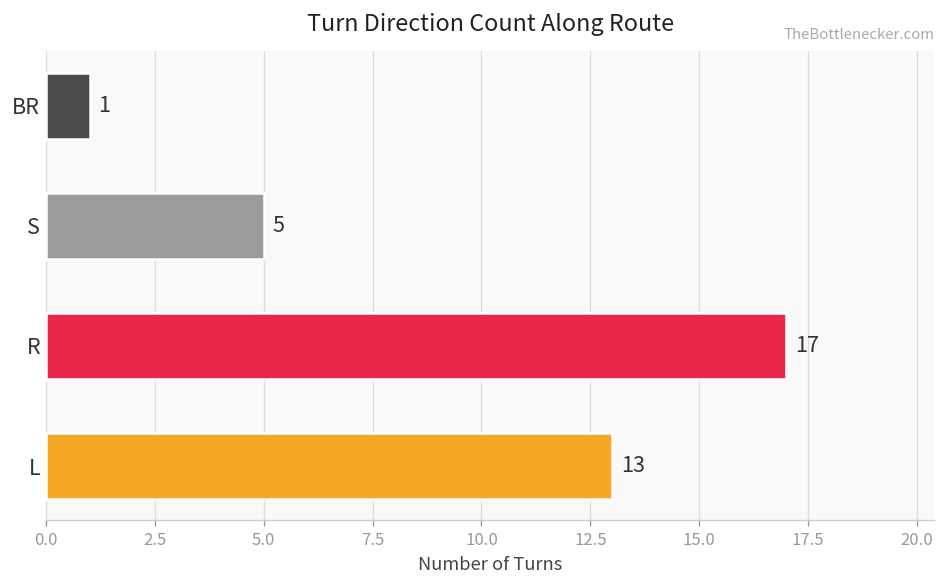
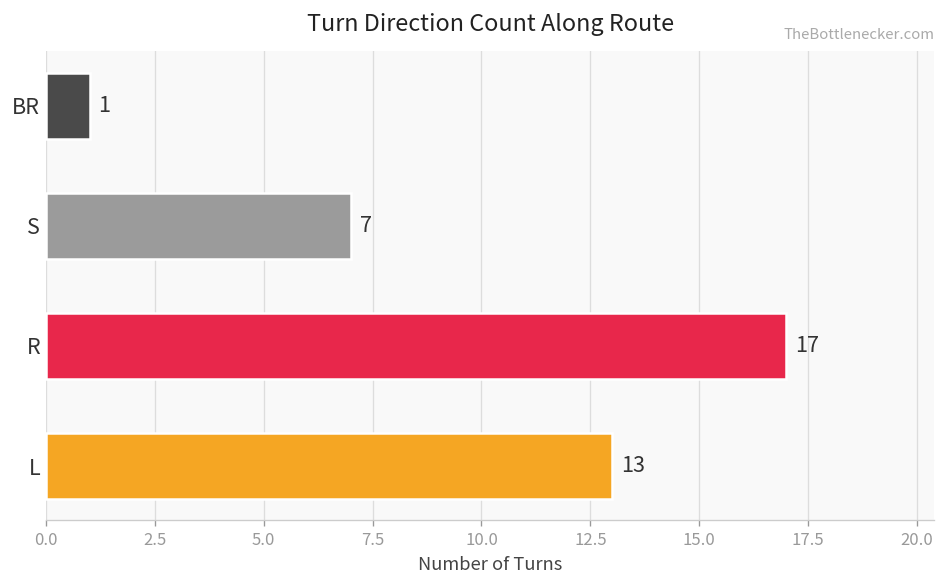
S: 5 -> 7
